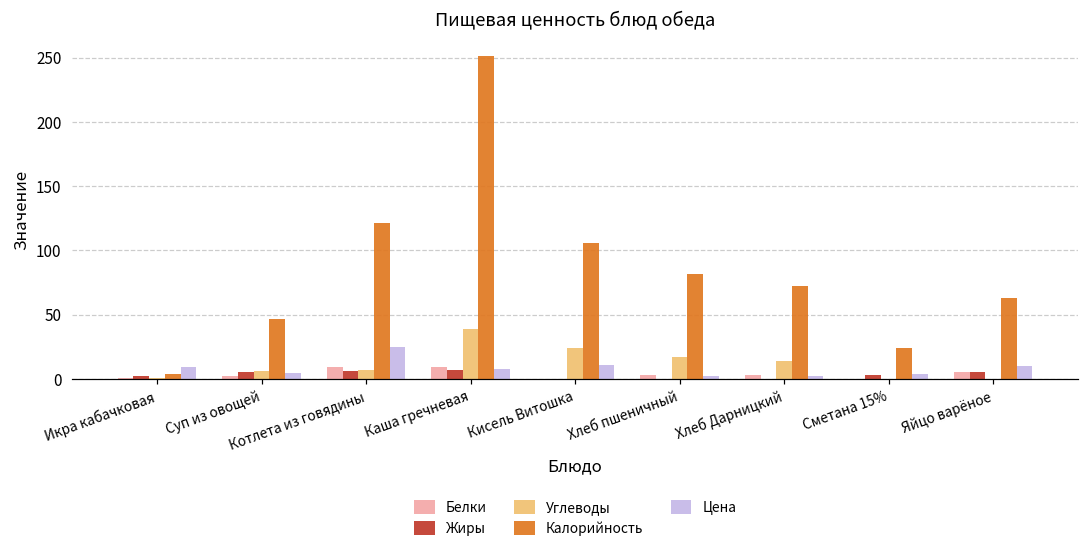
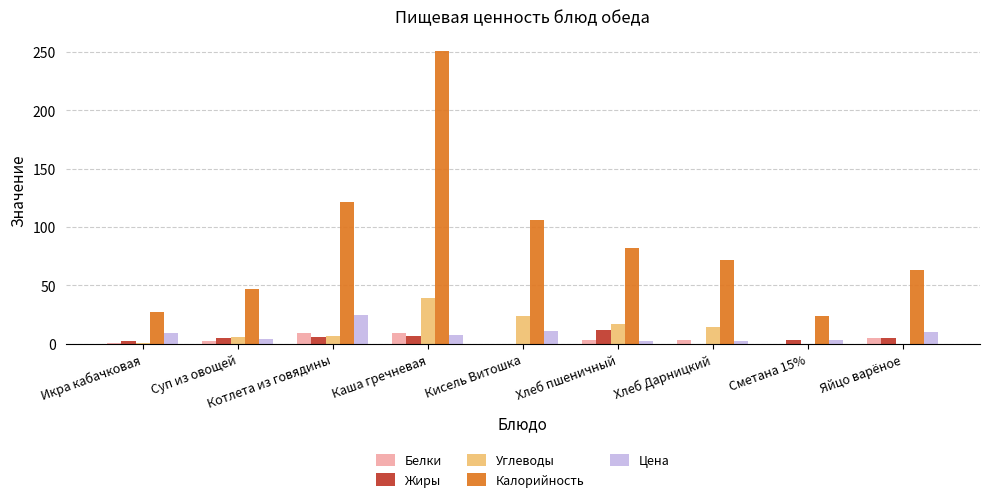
Калорийность, Икра кабачковая: 4 -> 27
Жиры, Хлеб пшеничный: 0 -> 12
